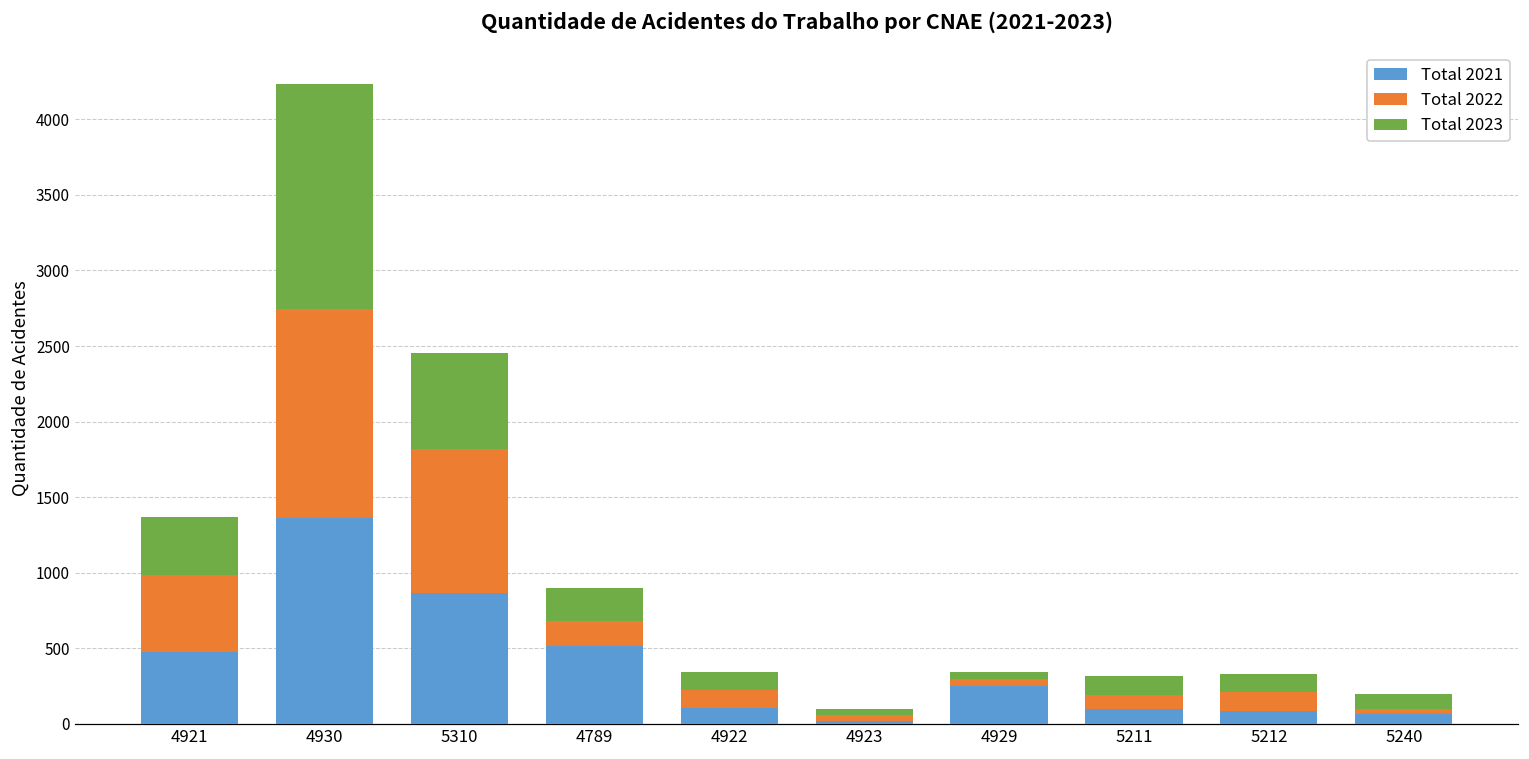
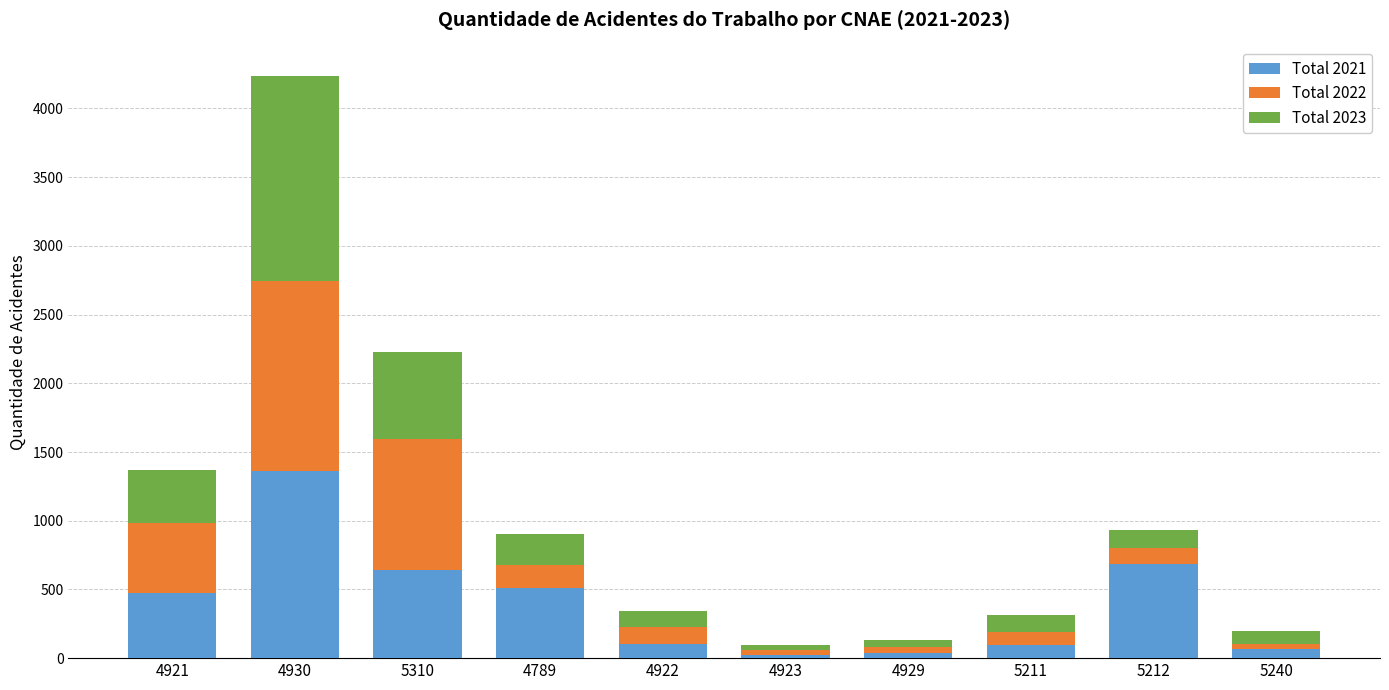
Total 2021, 5310: 870 -> 650
Total 2021, 4929: 250 -> 40
Total 2021, 5212: 90 -> 680
